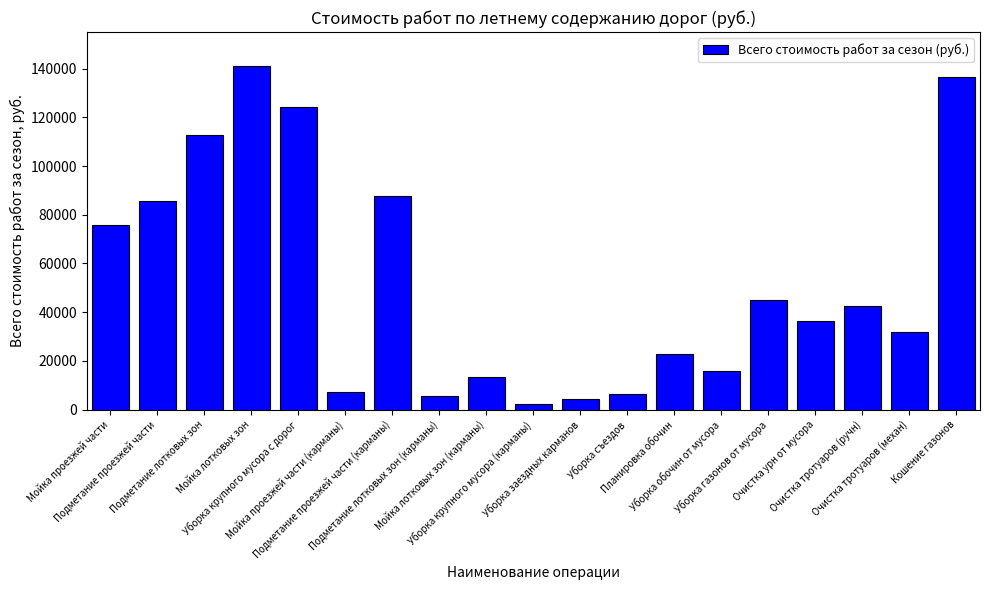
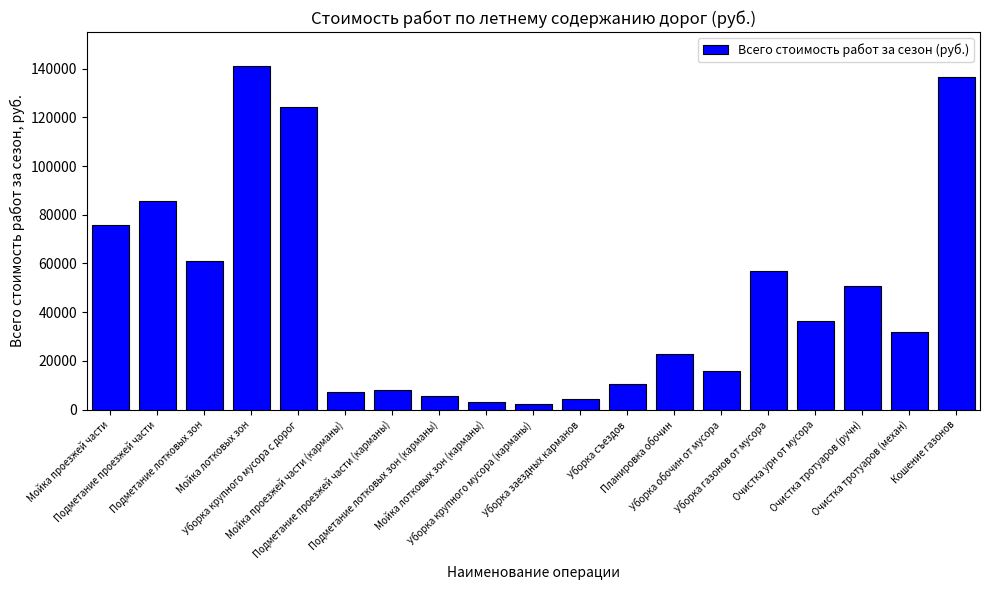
Подметание лотковых зон: 113000 -> 61000
Подметание проезжей части (карманы): 87000 -> 8000
Мойка лотковых зон (карманы): 13000 -> 3000
Уборка съездов: 6000 -> 11000
Уборка газонов от мусора: 45000 -> 57000
Очистка тротуаров (ручн): 43000 -> 51000
